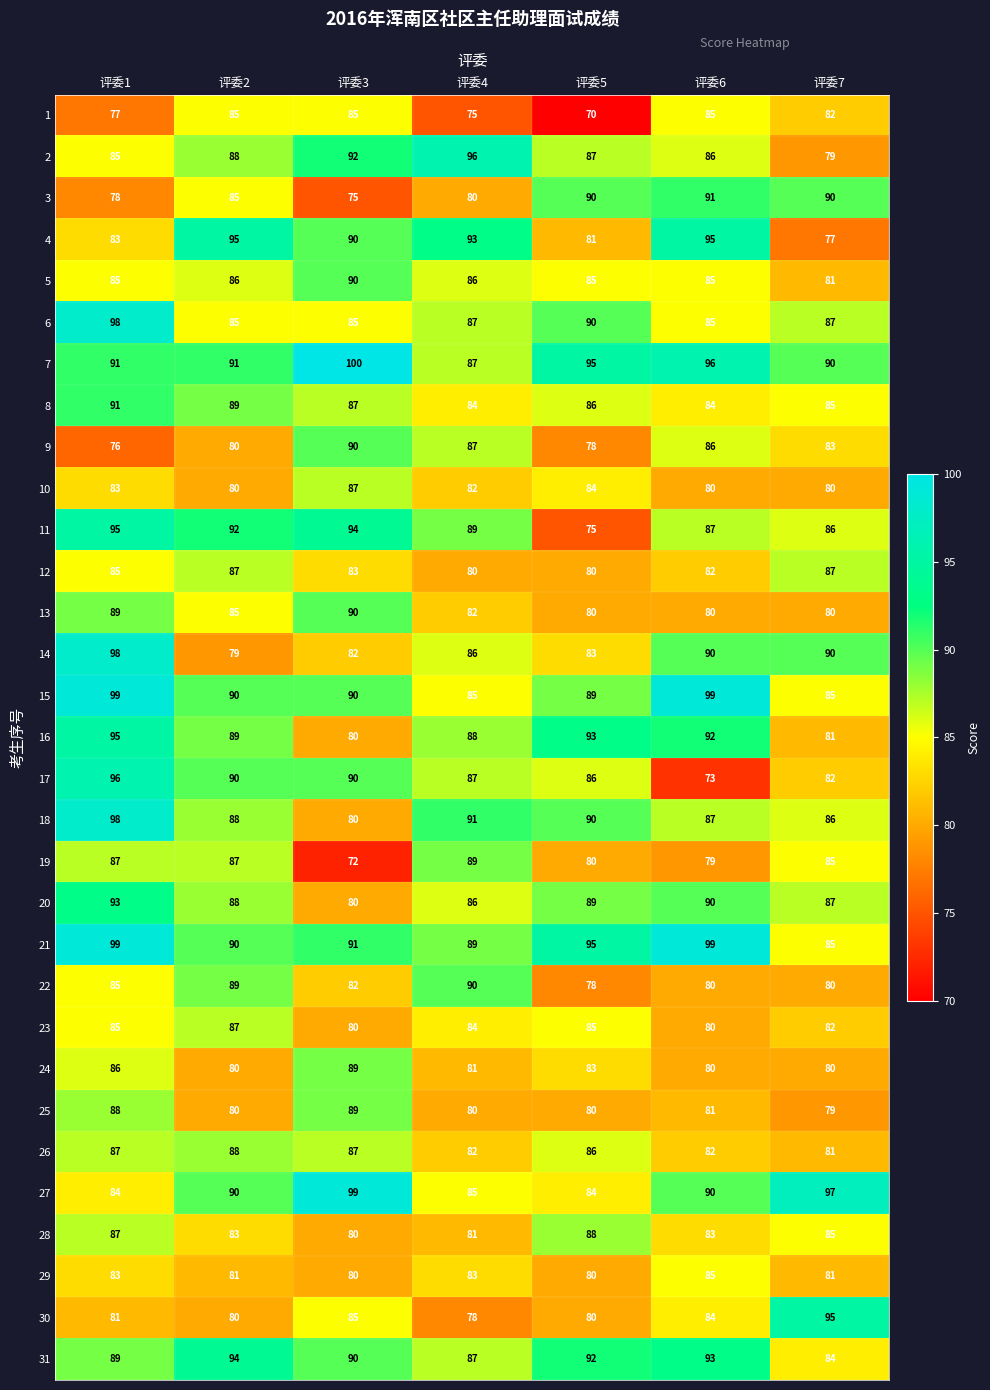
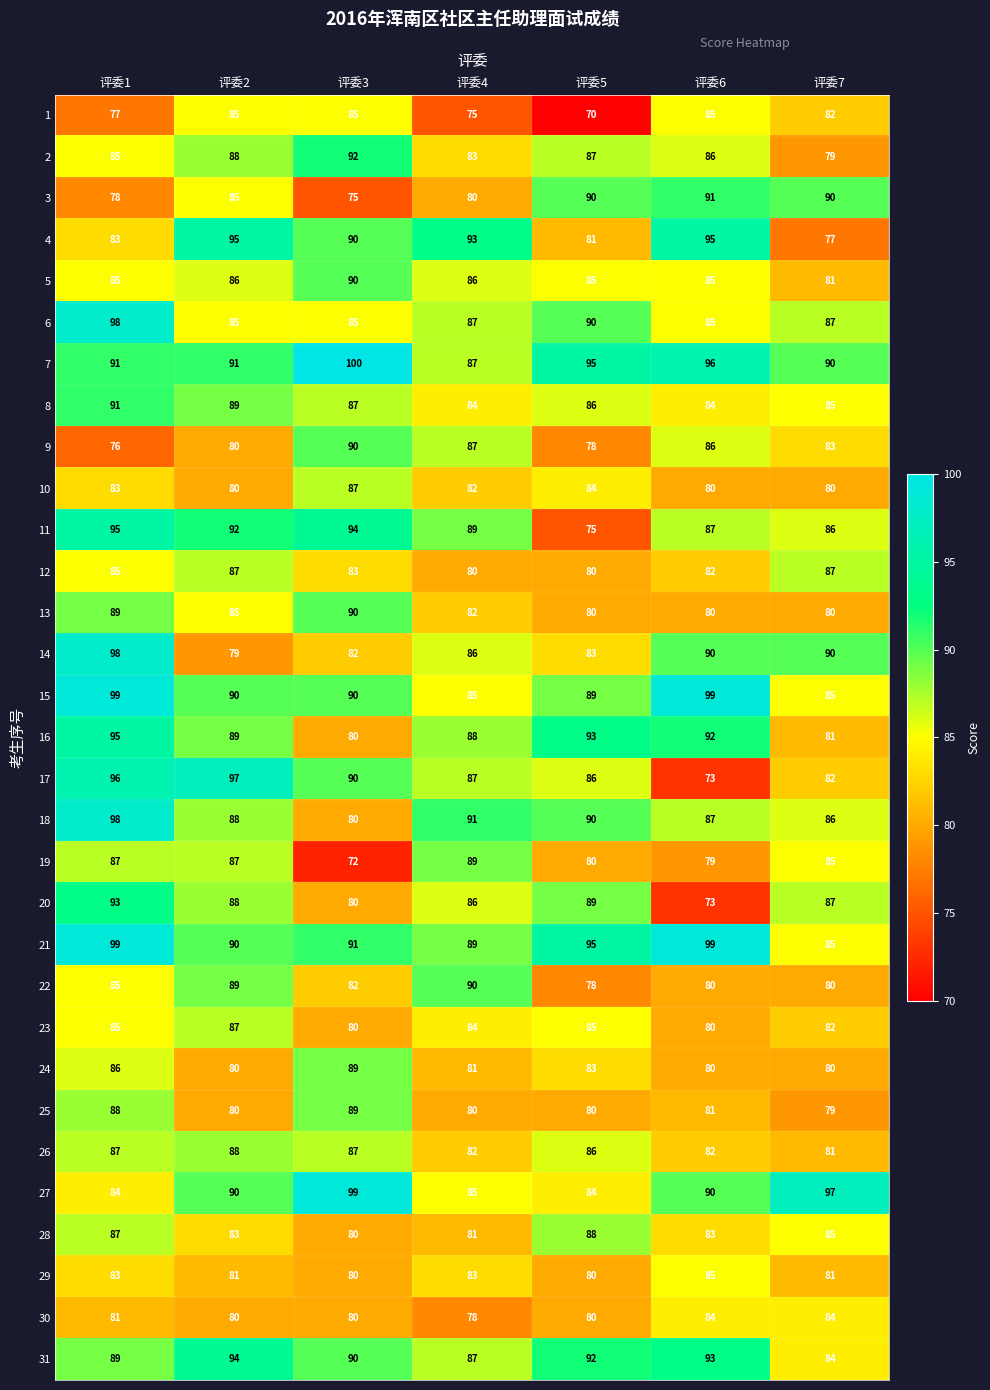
2, 评委4: 96 -> 83
17, 评委2: 90 -> 97
20, 评委6: 90 -> 73
30, 评委3: 85 -> 80
30, 评委7: 95 -> 84
